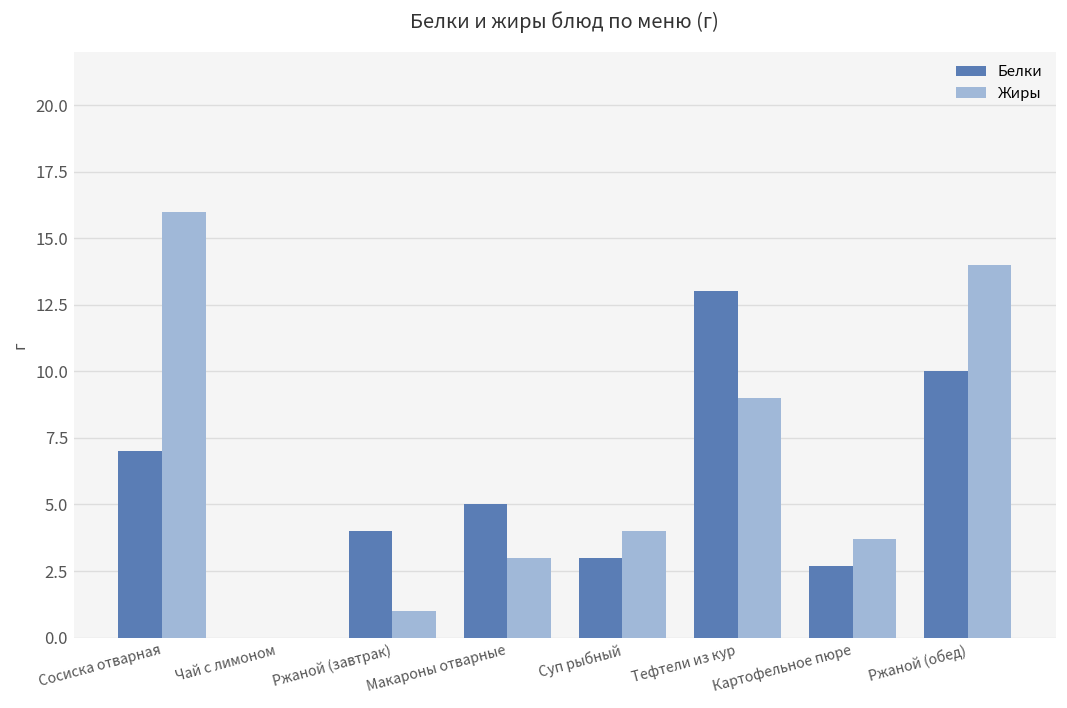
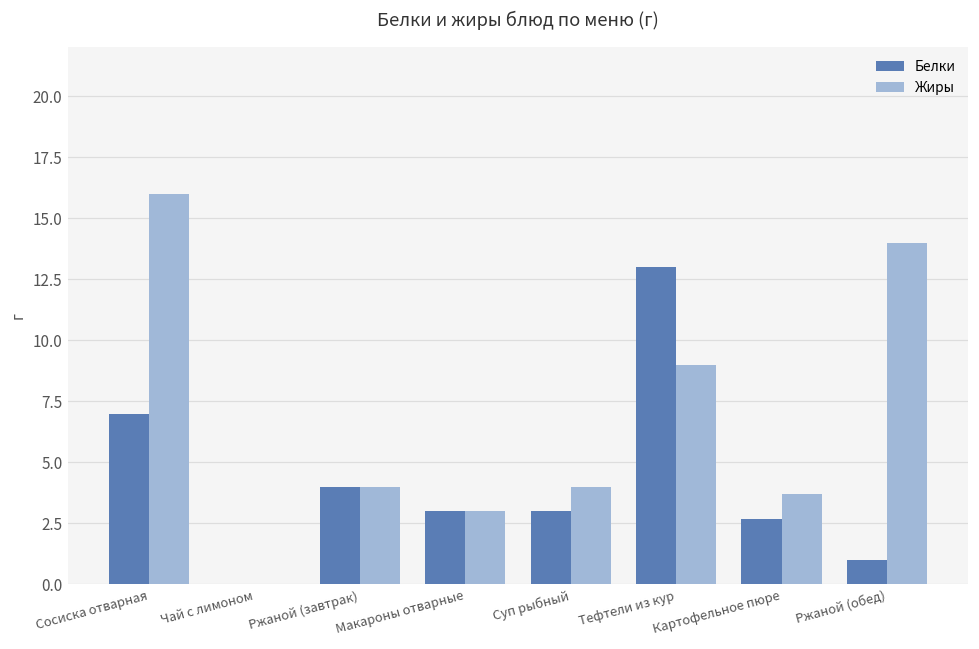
Жиры, Ржаной (завтрак): 1 -> 4
Белки, Макароны отварные: 5 -> 3
Белки, Ржаной (обед): 10 -> 1
